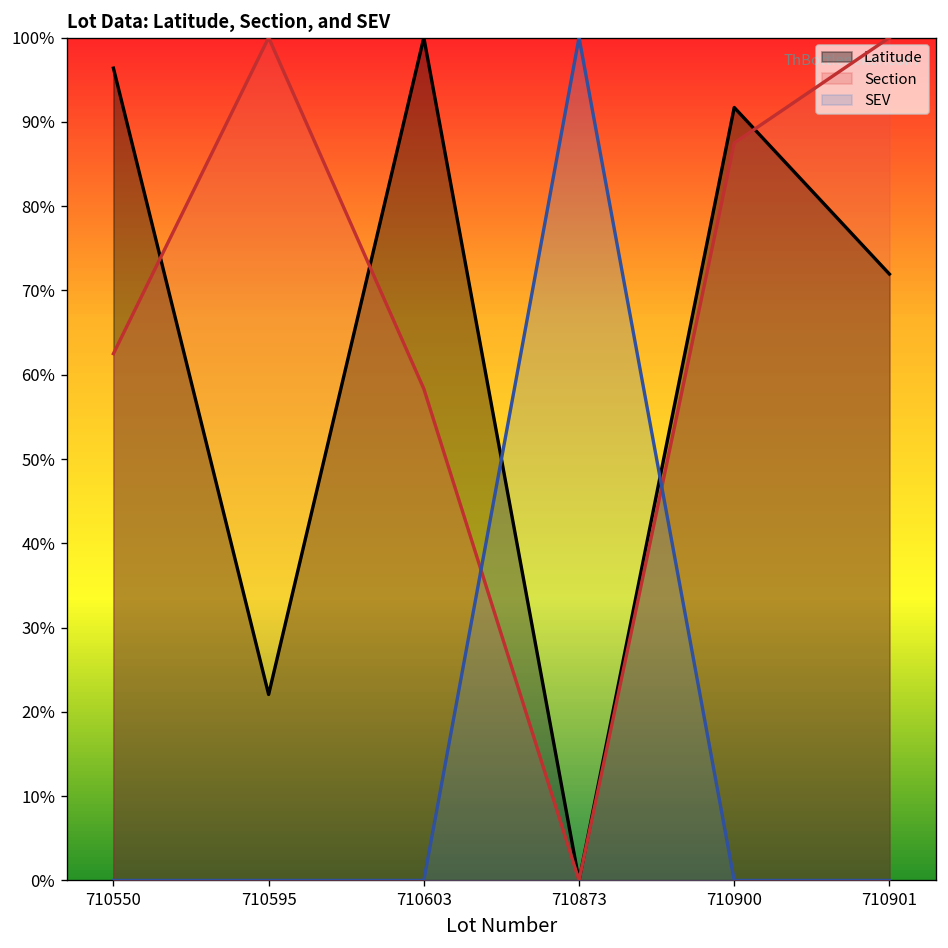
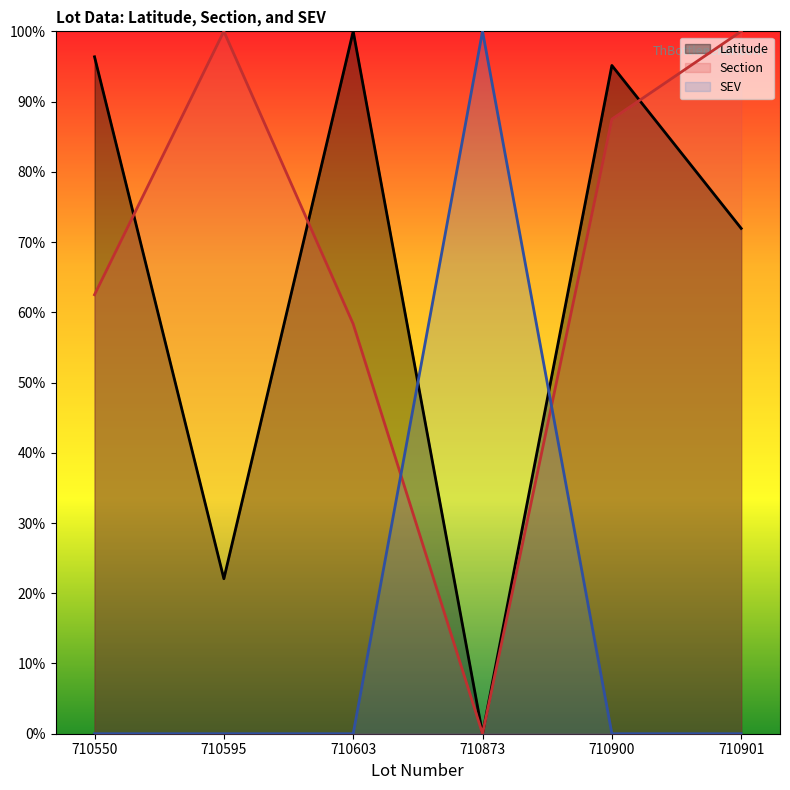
Latitude, 710900: 92% -> 95%
